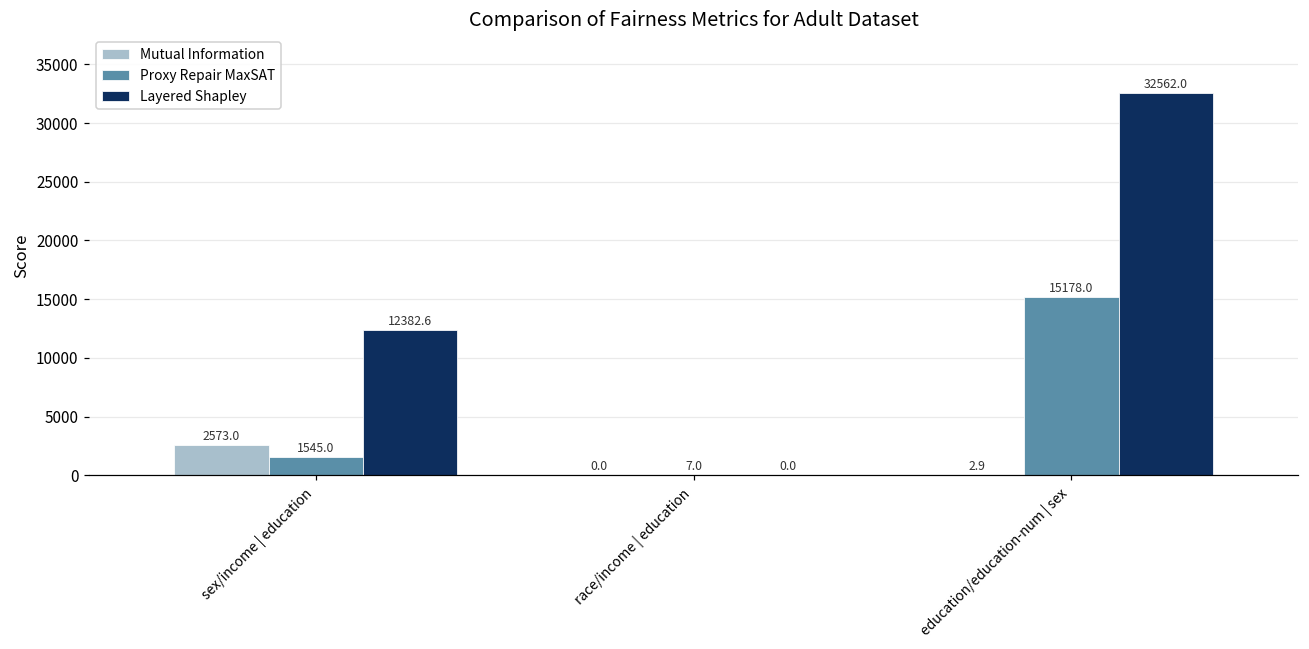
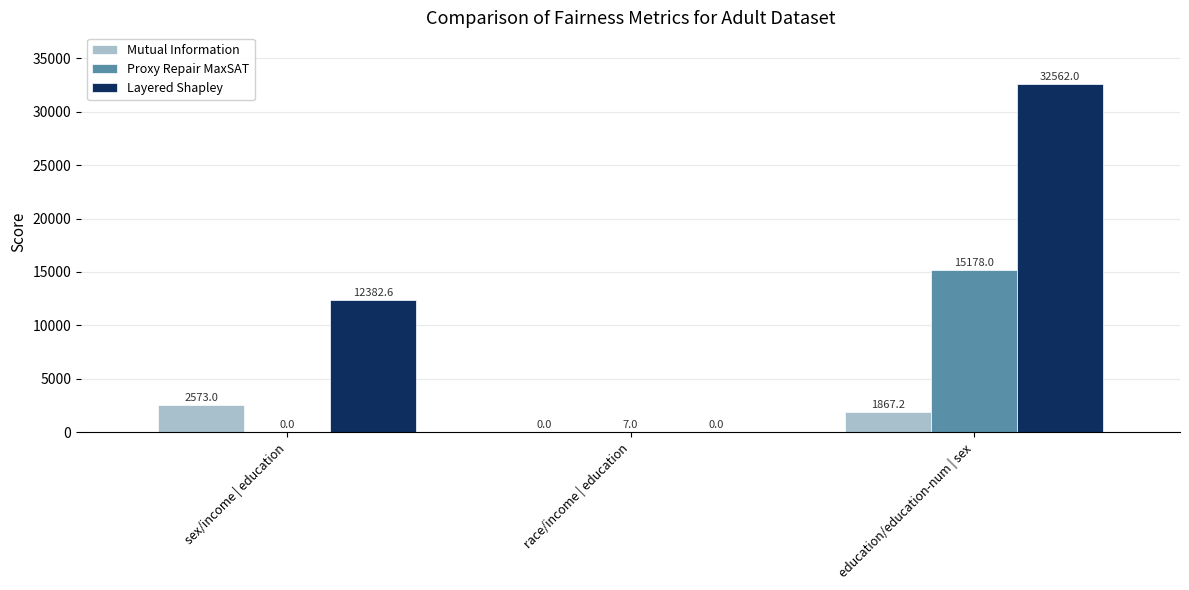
Proxy Repair MaxSAT, sex/income | education: 1545.0 -> 0.0
Mutual Information, education/education-num | sex: 2.9 -> 1867.2
